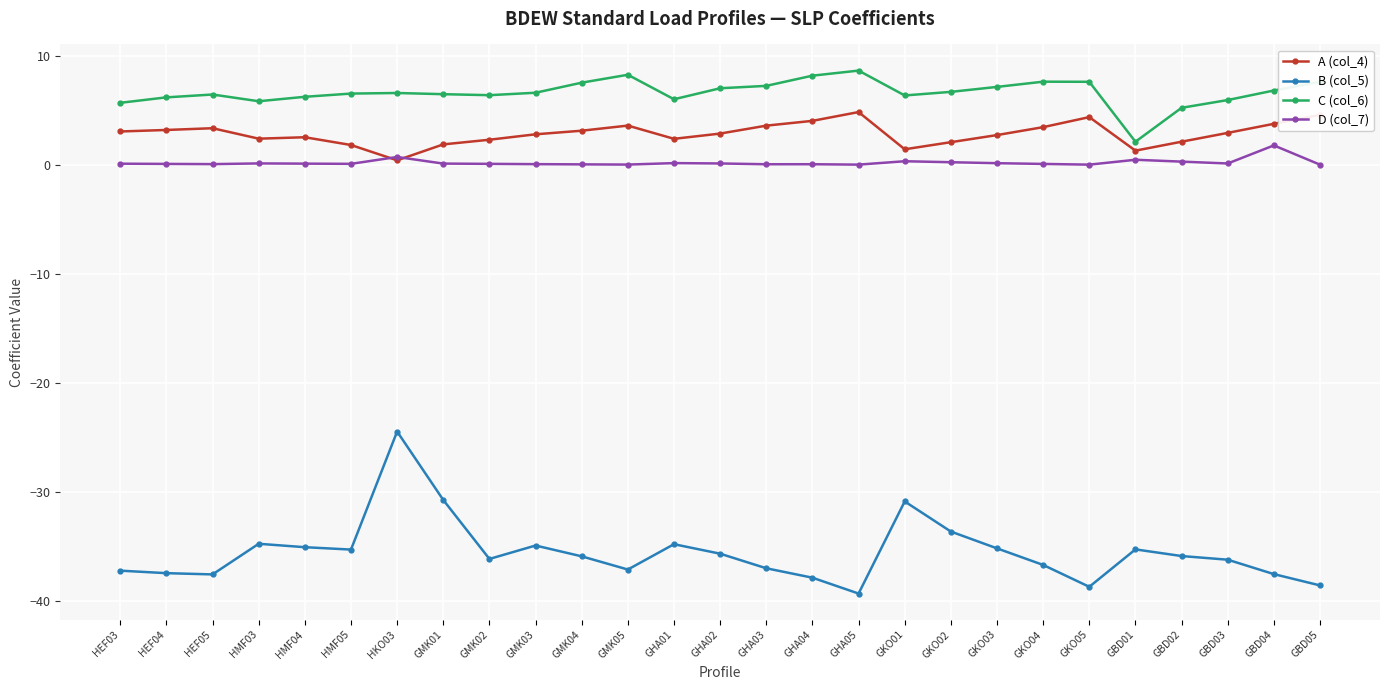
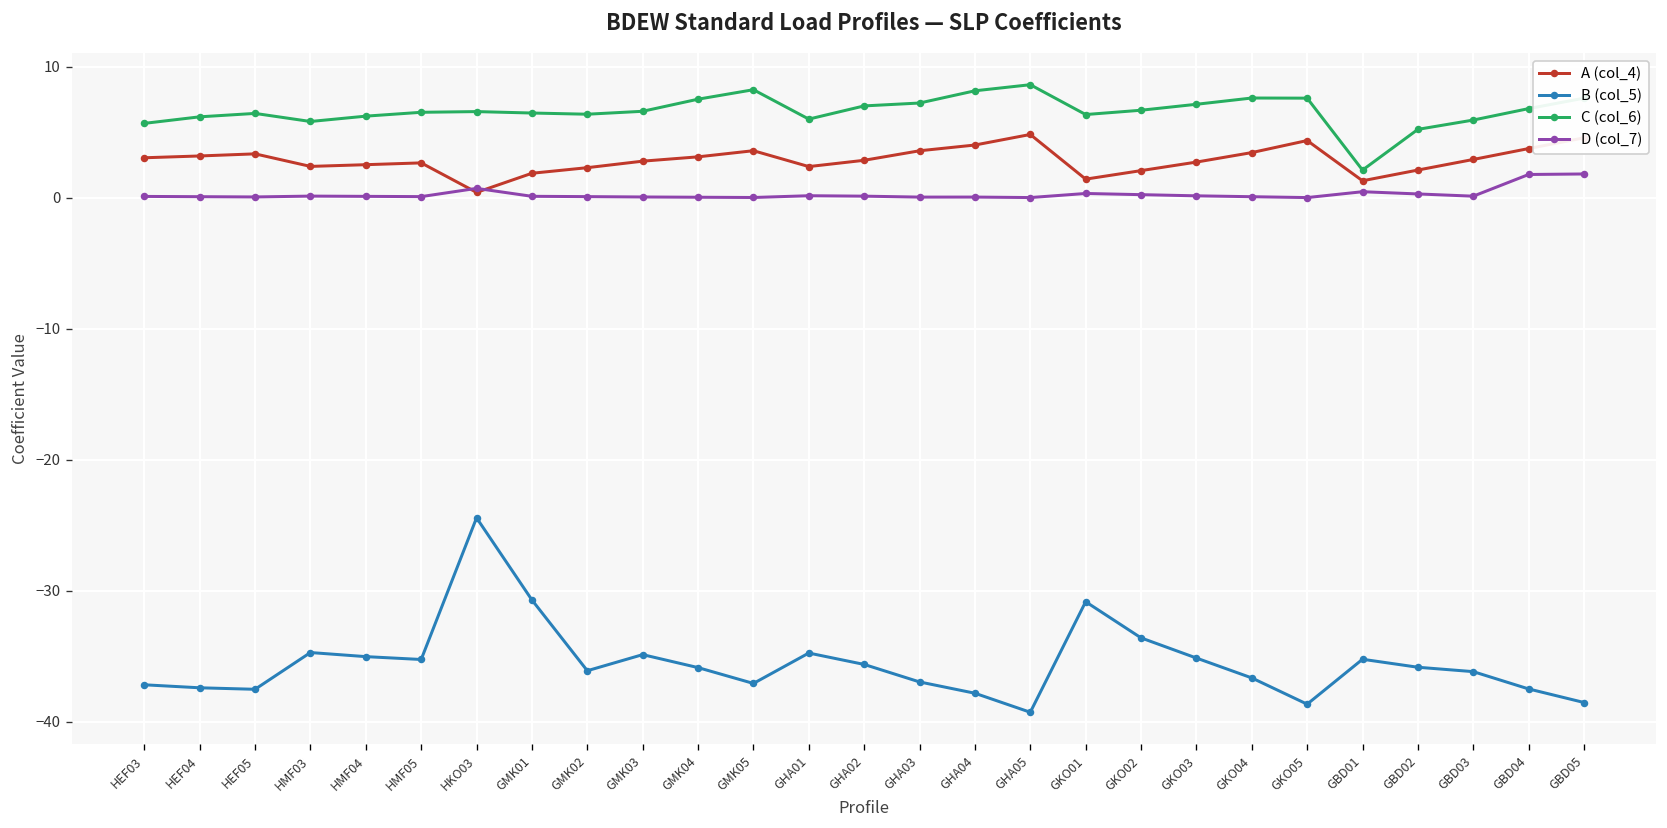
A (col_4), HMF05: 1.8 -> 2.7
D (col_7), GBD05: 0.0 -> 1.8
